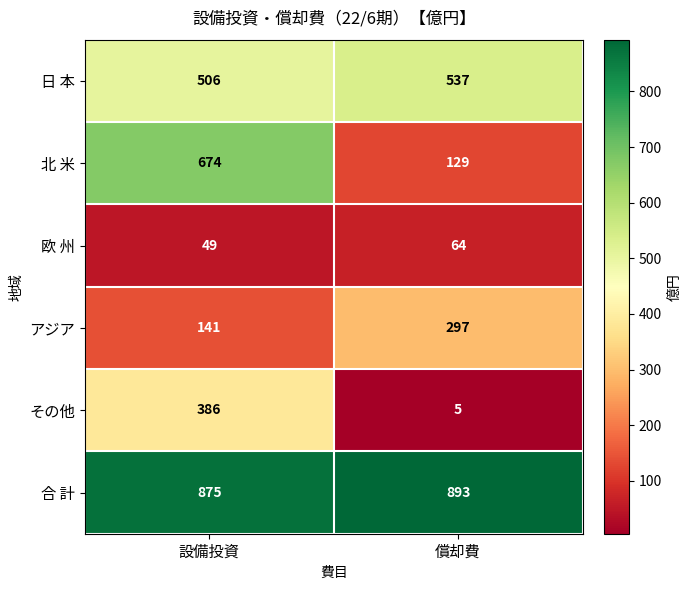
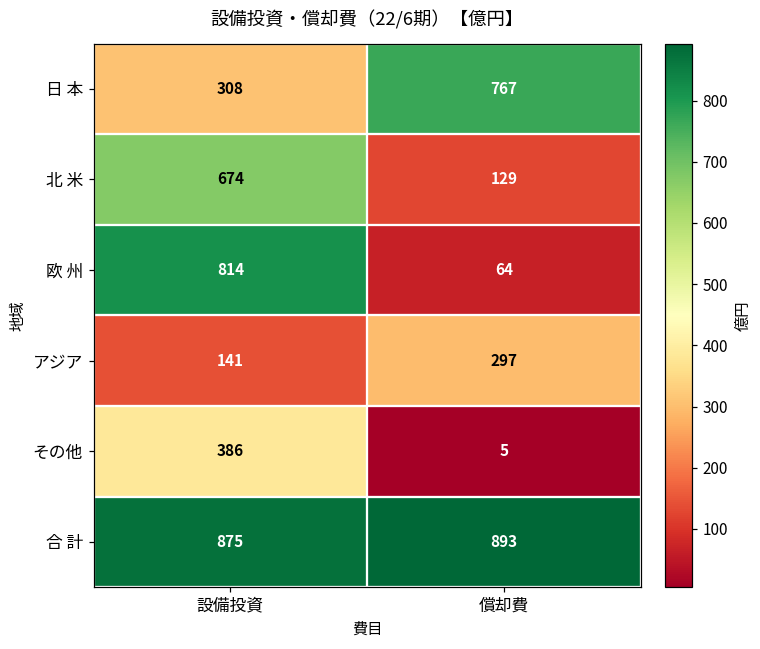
日 本, 設備投資: 506 -> 308
日 本, 償却費: 537 -> 767
欧 州, 設備投資: 49 -> 814
